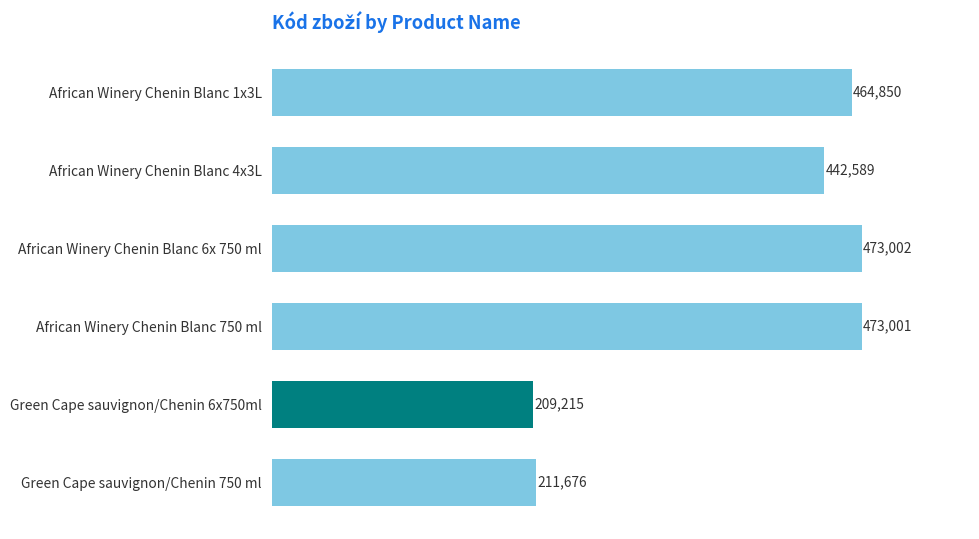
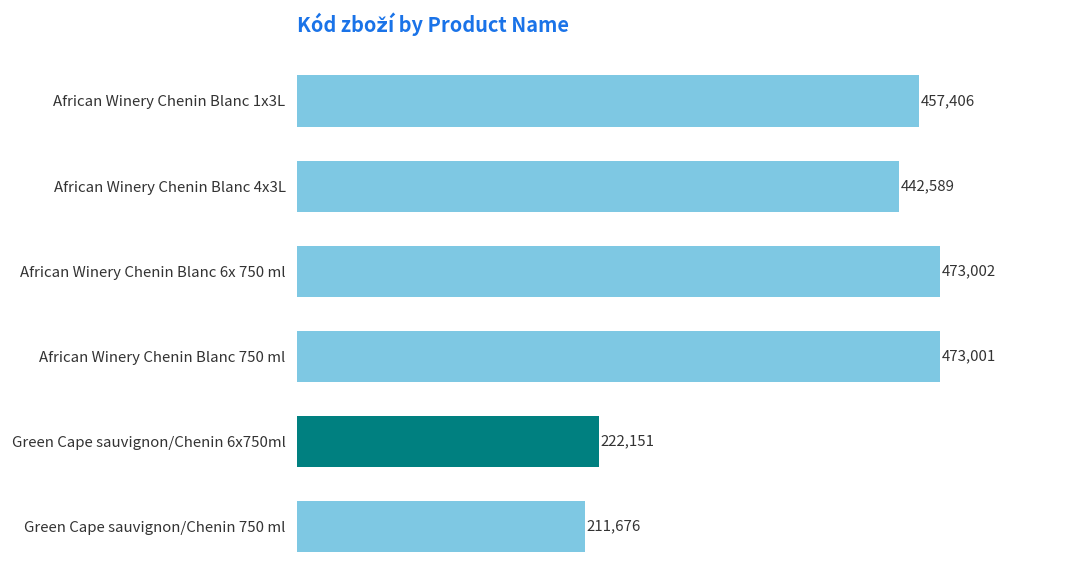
African Winery Chenin Blanc 1x3L: 464,850 -> 457,406
Green Cape sauvignon/Chenin 6x750ml: 209,215 -> 222,151
